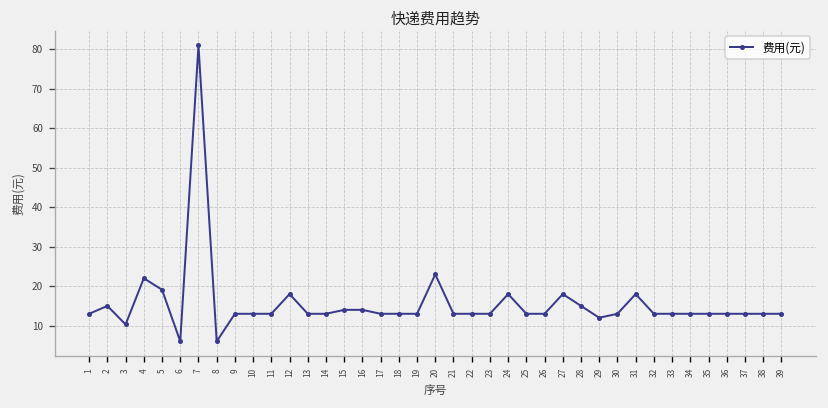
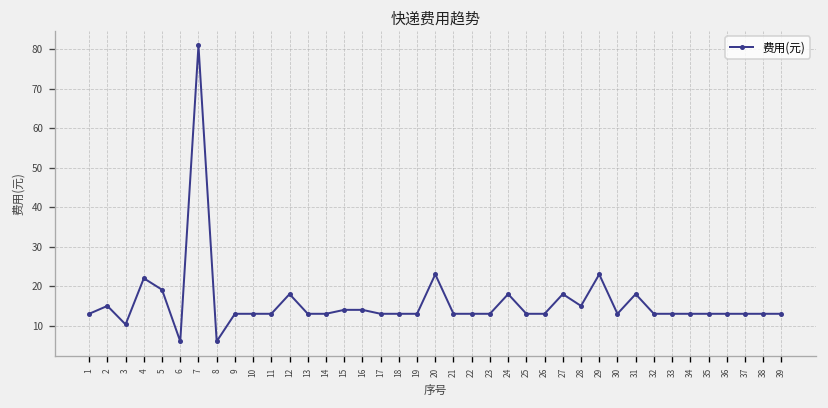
29: 12 -> 23
